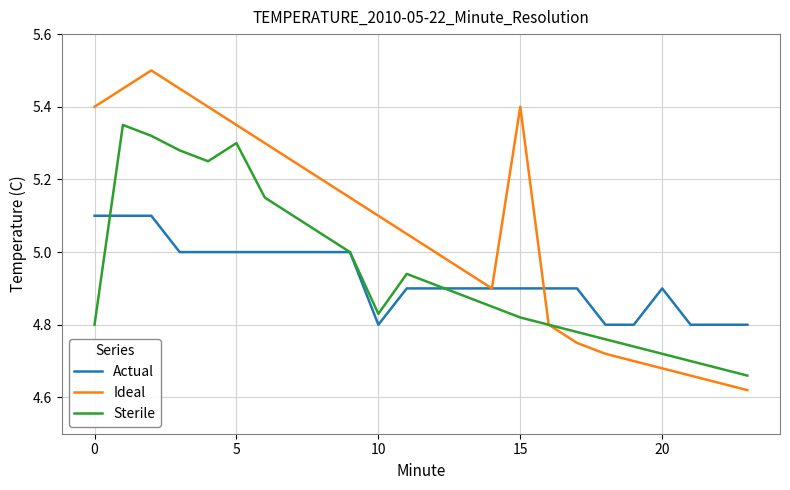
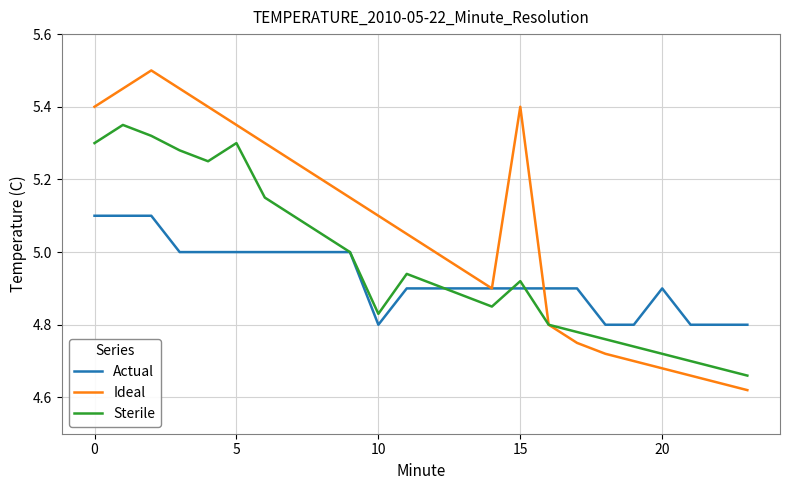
Sterile, 0: 4.8 -> 5.3
Sterile, 15: 4.82 -> 4.92
